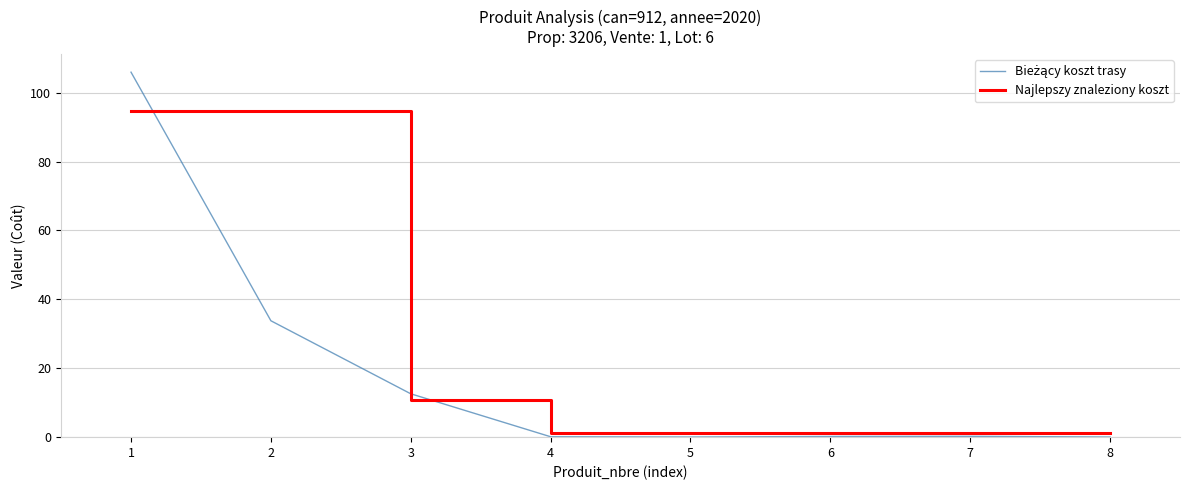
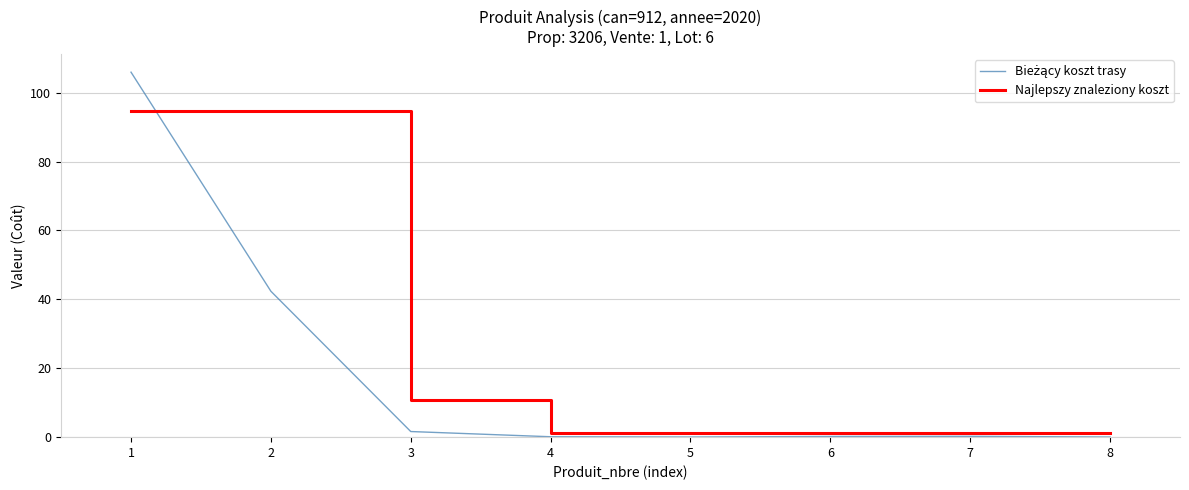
Bieżący koszt trasy, 2: 34 -> 42
Bieżący koszt trasy, 3: 13 -> 2
